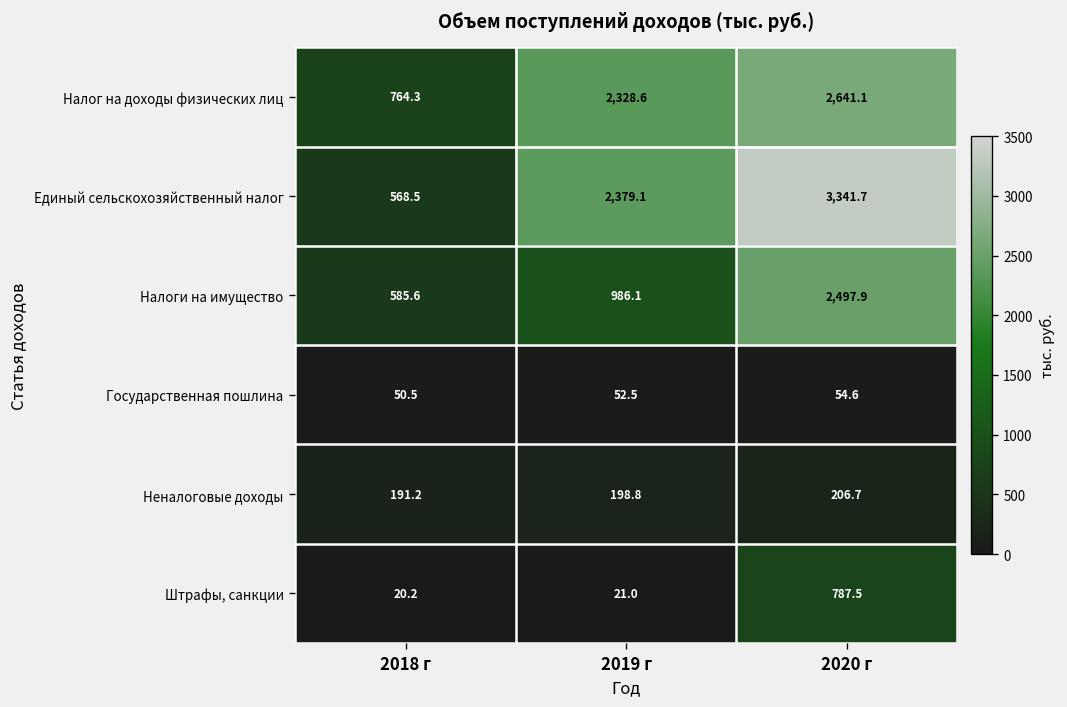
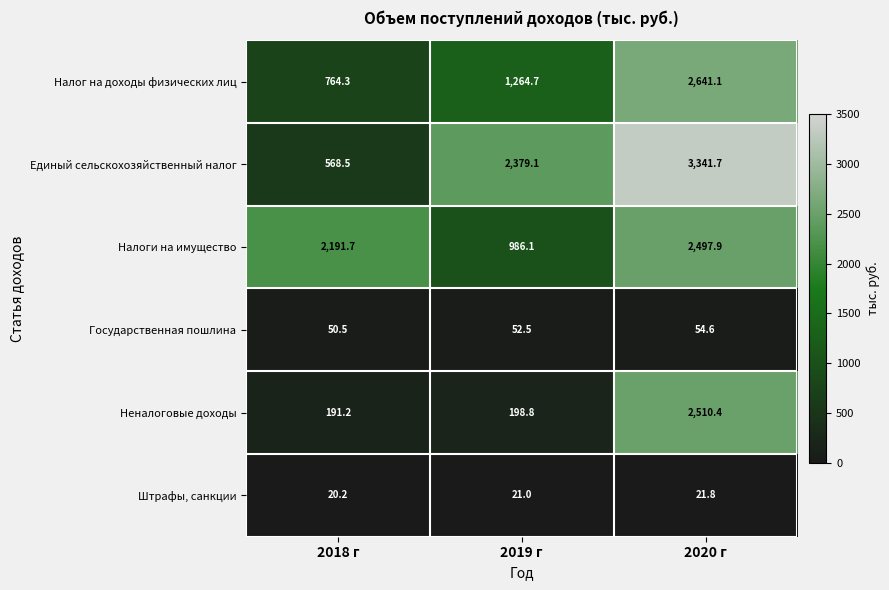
Налог на доходы физических лиц, 2019 г: 2,328.6 -> 1,264.7
Налоги на имущество, 2018 г: 585.6 -> 2,191.7
Неналоговые доходы, 2020 г: 206.7 -> 2,510.4
Штрафы, санкции, 2020 г: 787.5 -> 21.8
